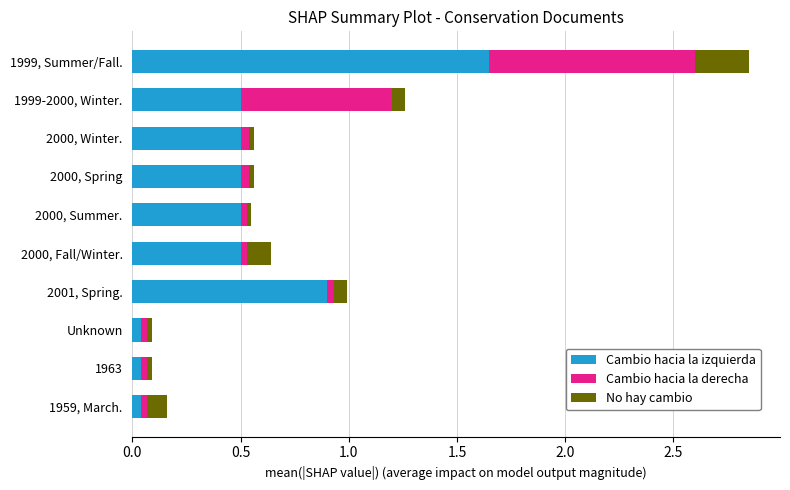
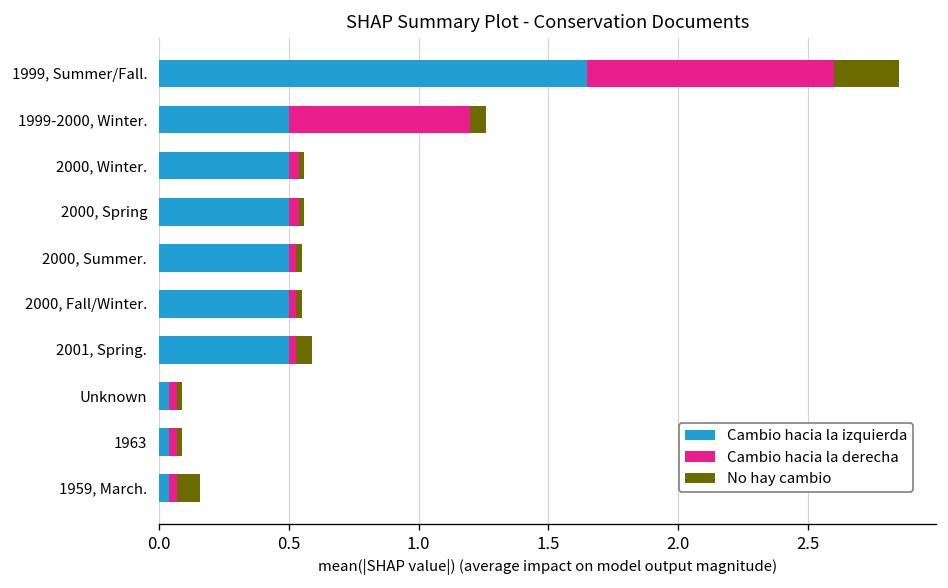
No hay cambio, 2000, Fall/Winter.: 0.11 -> 0.02
Cambio hacia la izquierda, 2001, Spring.: 0.9 -> 0.5
